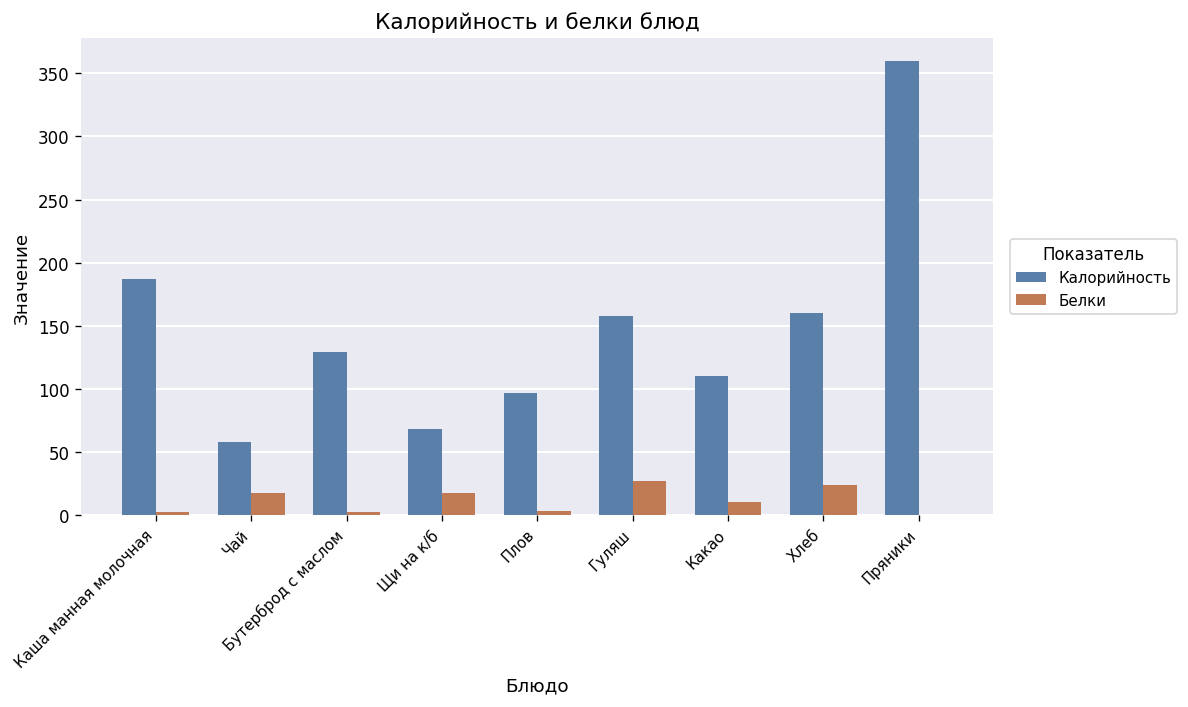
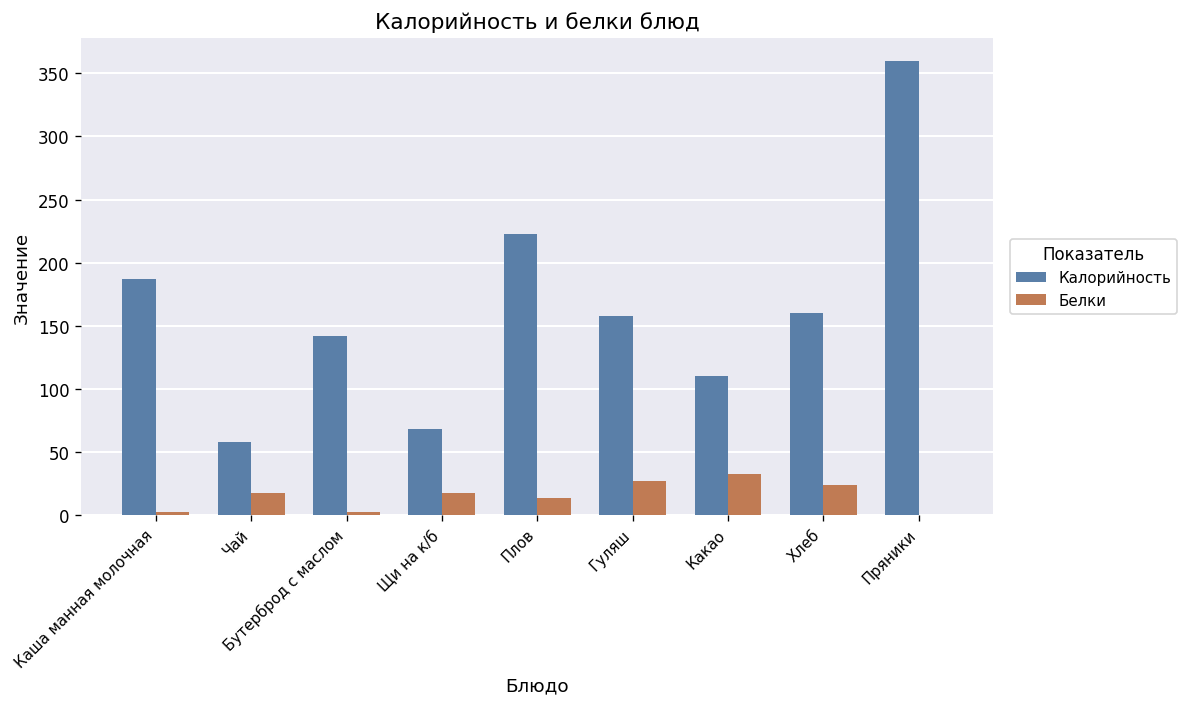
Калорийность, Бутерброд с маслом: 129 -> 142
Калорийность, Плов: 97 -> 223
Белки, Плов: 3 -> 13
Белки, Какао: 10 -> 32
